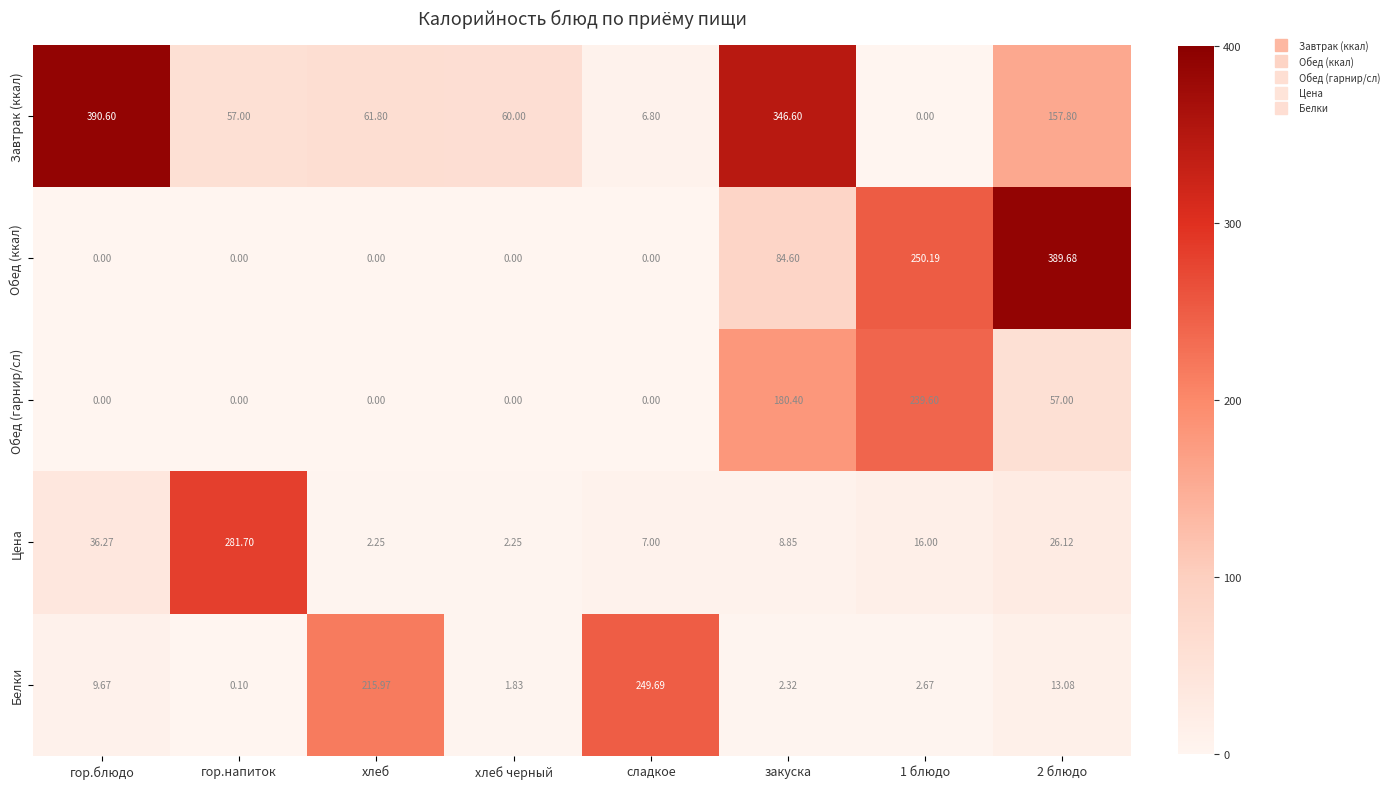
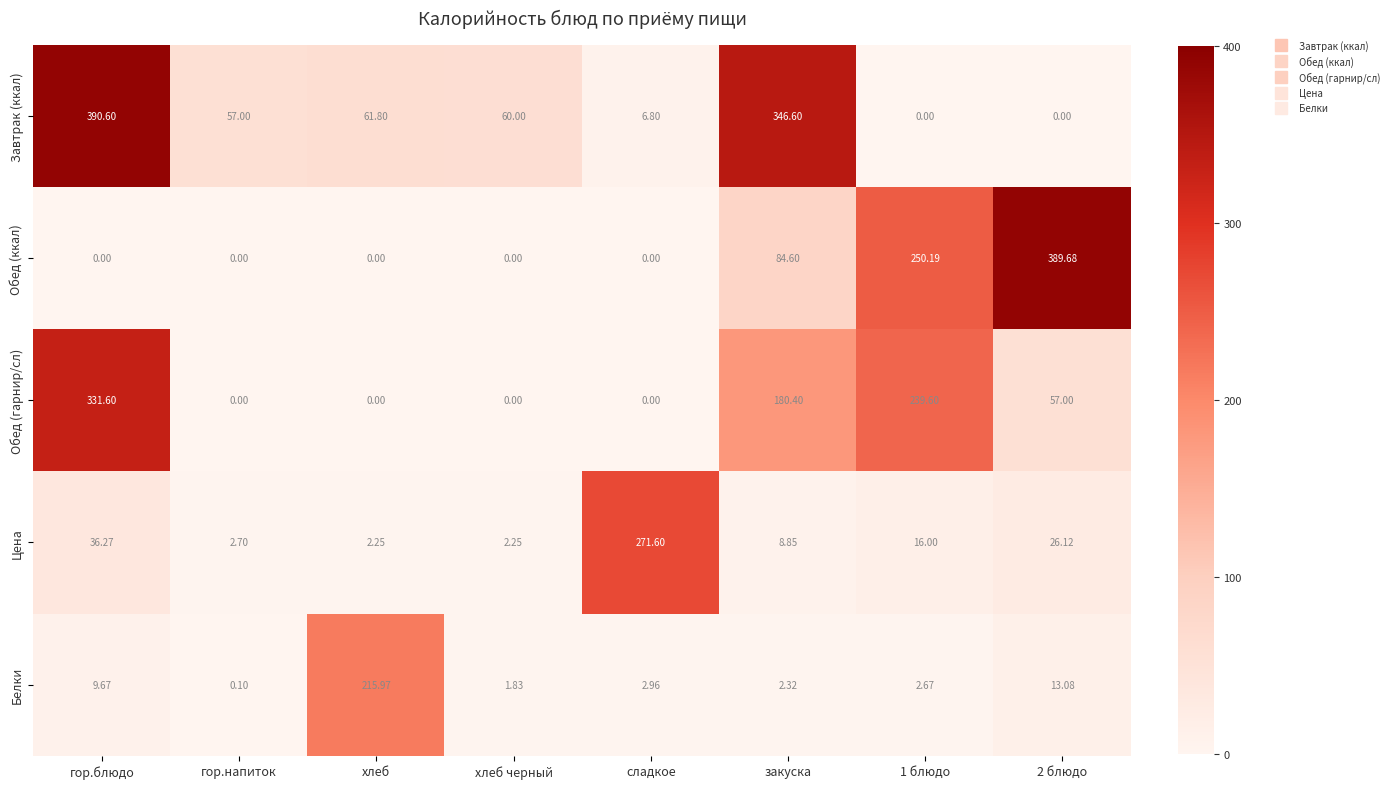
Завтрак (ккал), 2 блюдо: 157.80 -> 0.00
Обед (гарнир/сл), гор.блюдо: 0.00 -> 331.60
Цена, гор.напиток: 281.70 -> 2.70
Цена, сладкое: 7.00 -> 271.60
Белки, сладкое: 249.69 -> 2.96
